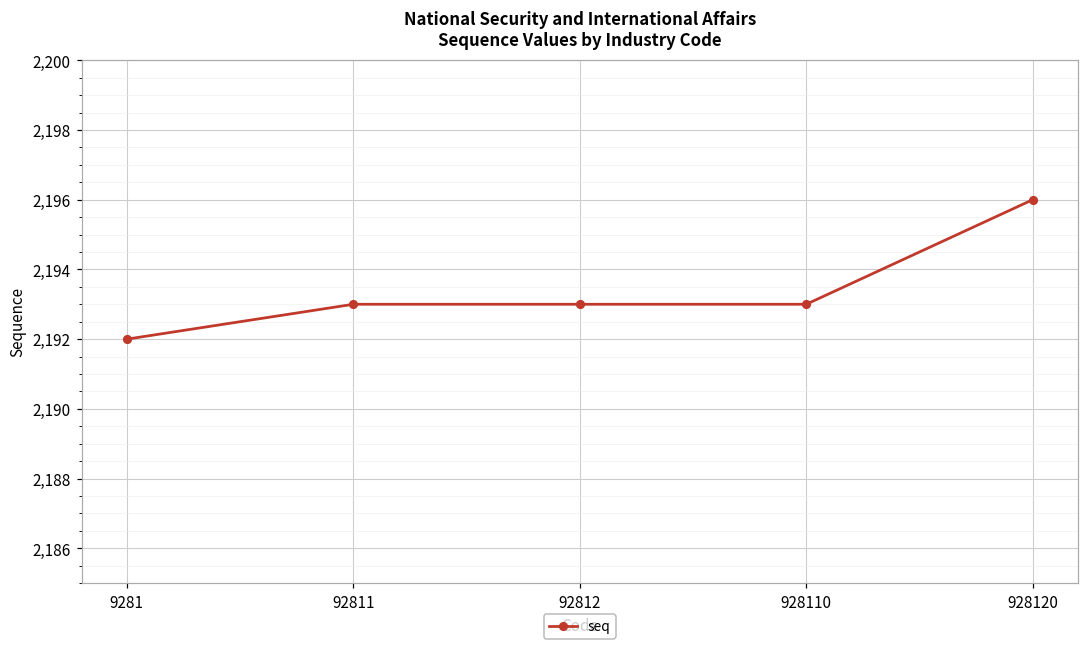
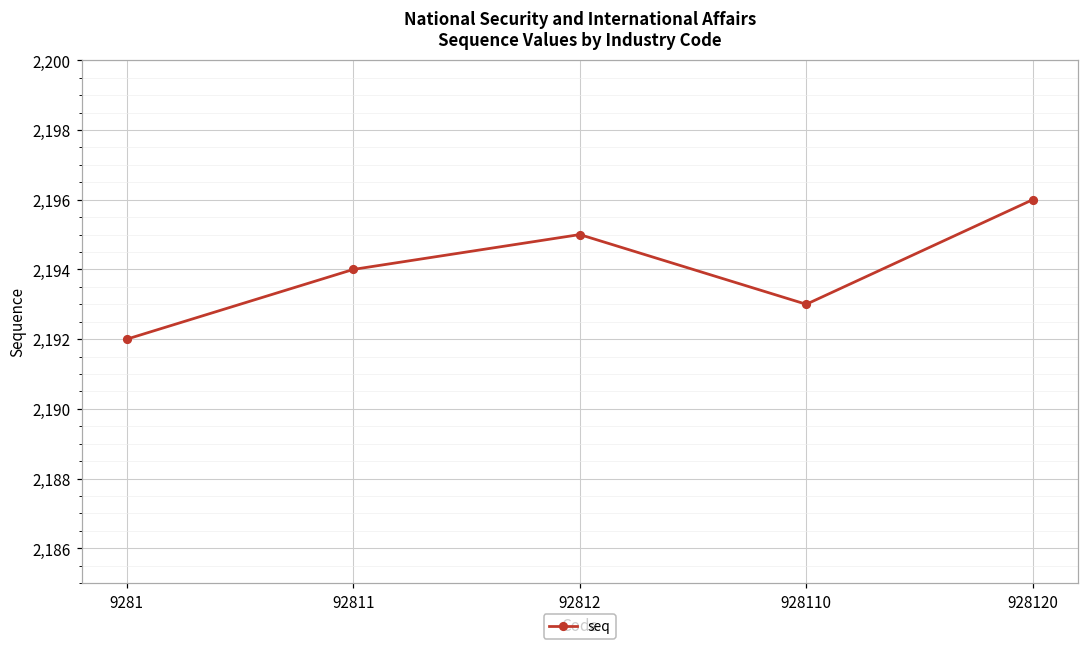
92811: 2,193 -> 2,194
92812: 2,193 -> 2,195
